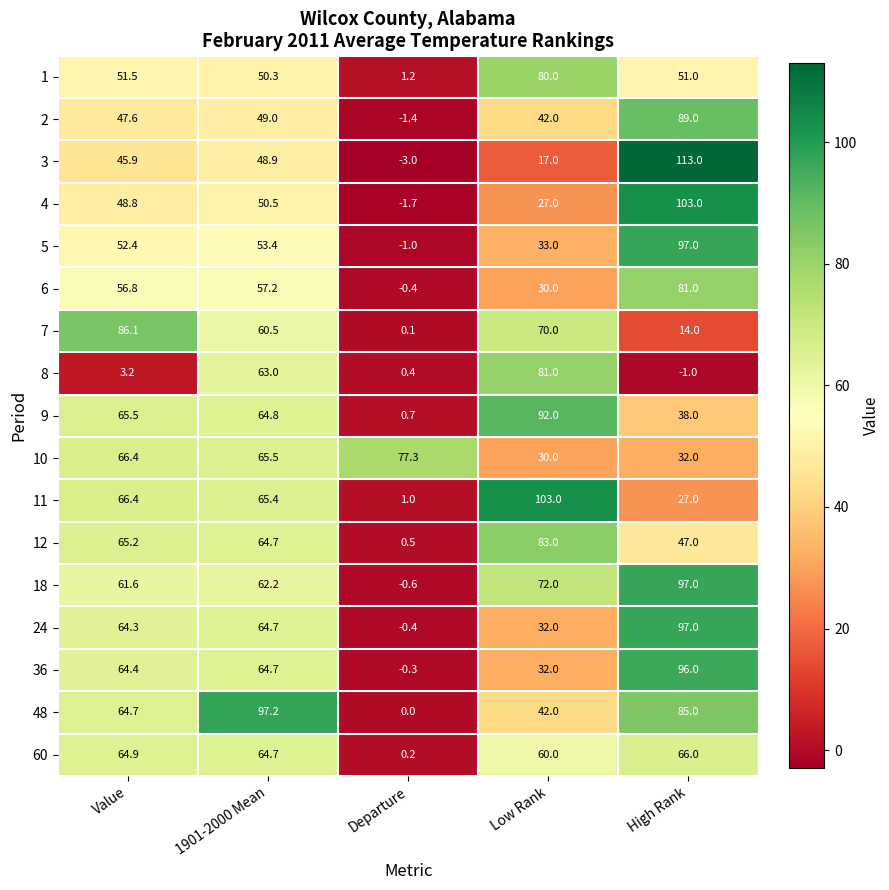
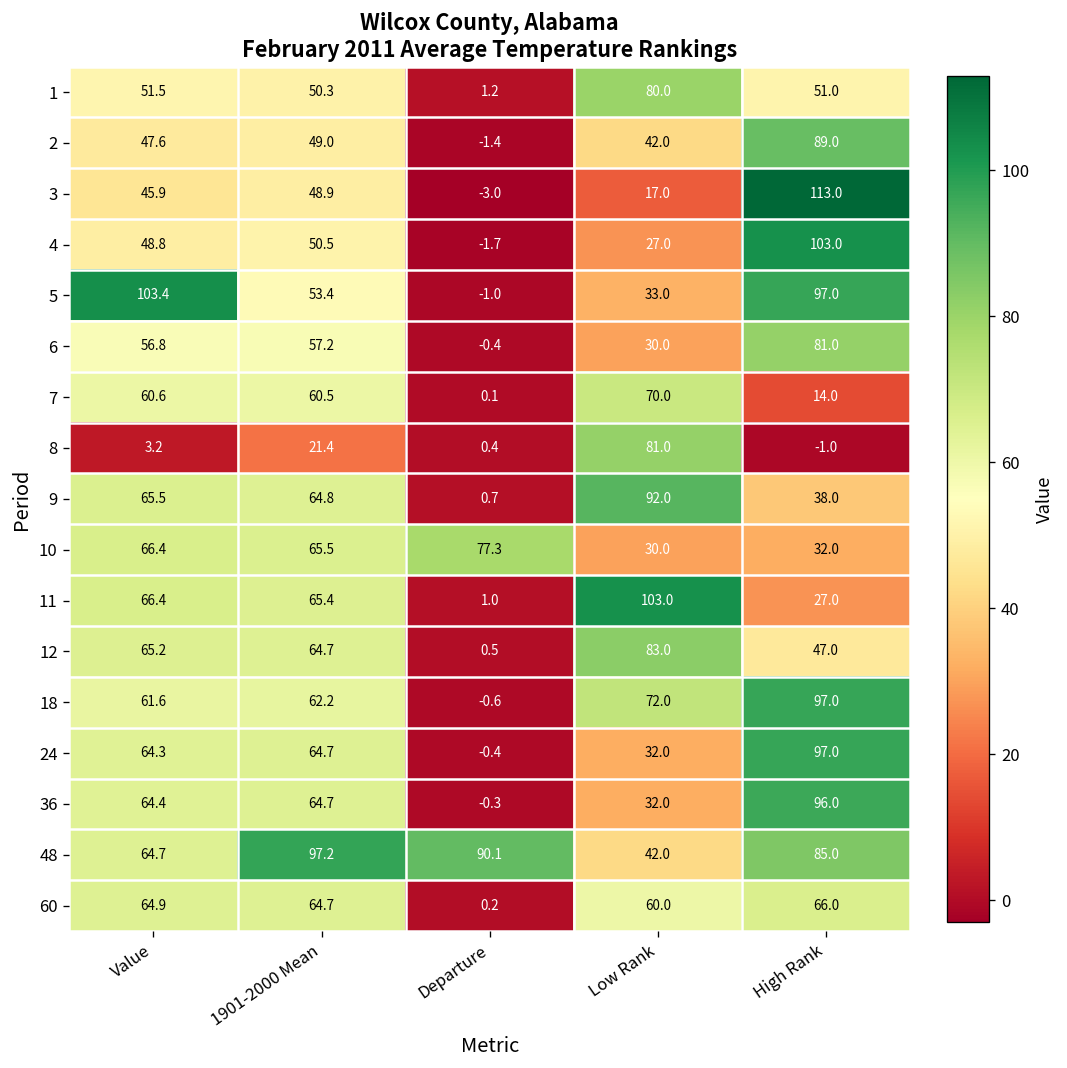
5, Value: 52.4 -> 103.4
7, Value: 86.1 -> 60.6
8, 1901-2000 Mean: 63.0 -> 21.4
48, Departure: 0.0 -> 90.1
